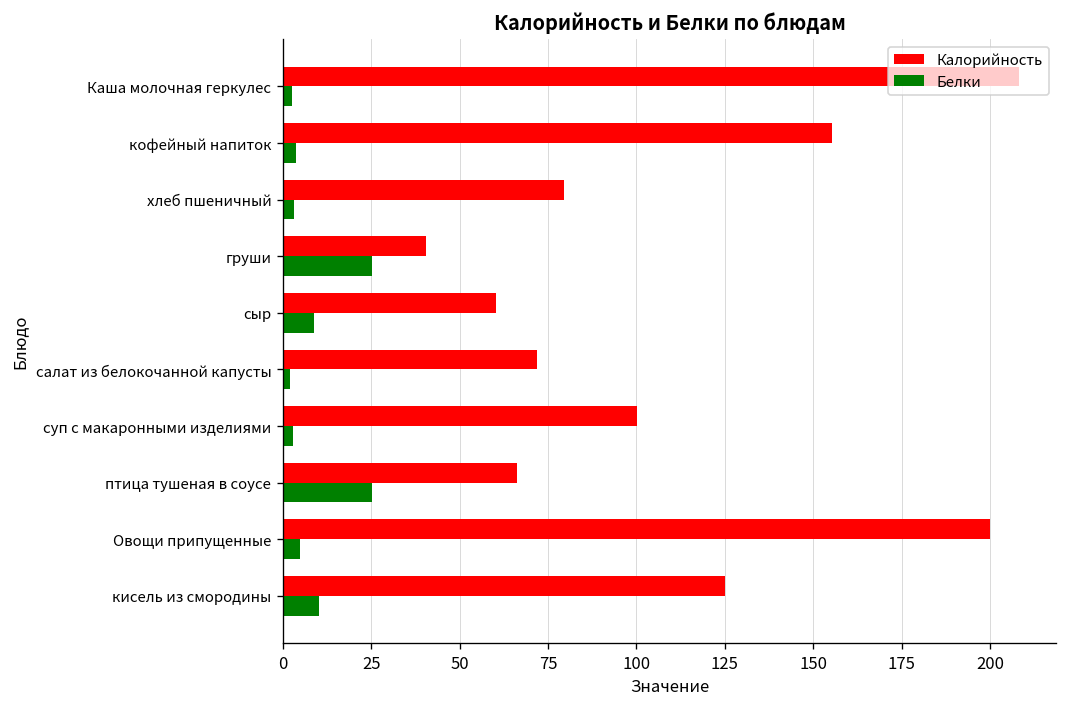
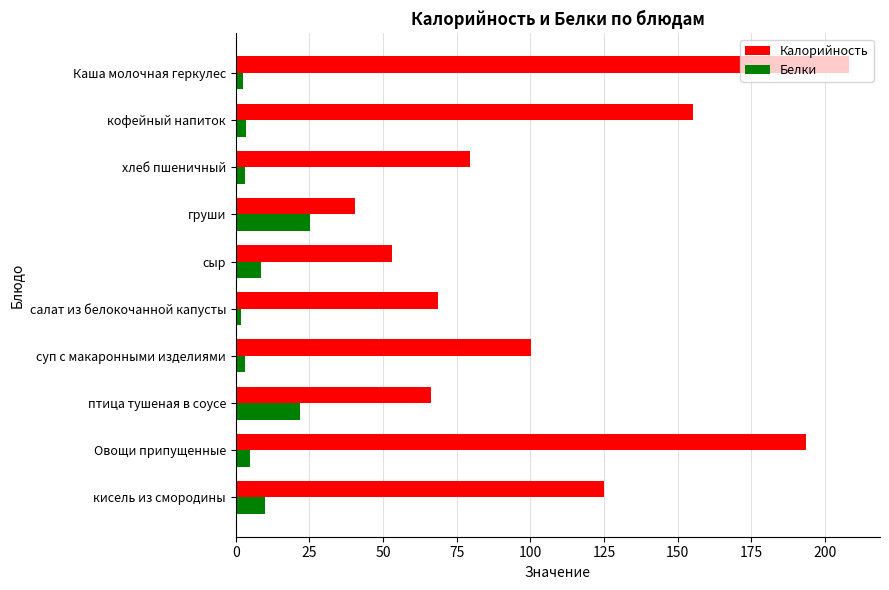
Калорийность, сыр: 60 -> 53
Калорийность, салат из белокочанной капусты: 72 -> 69
Белки, птица тушеная в соусе: 25 -> 22
Калорийность, Овощи припущенные: 200 -> 193
